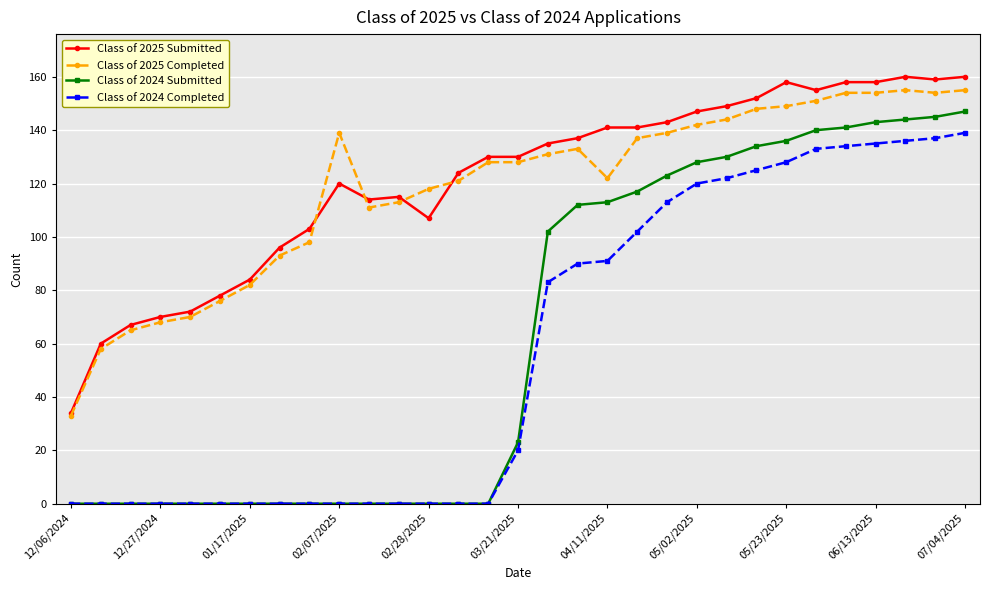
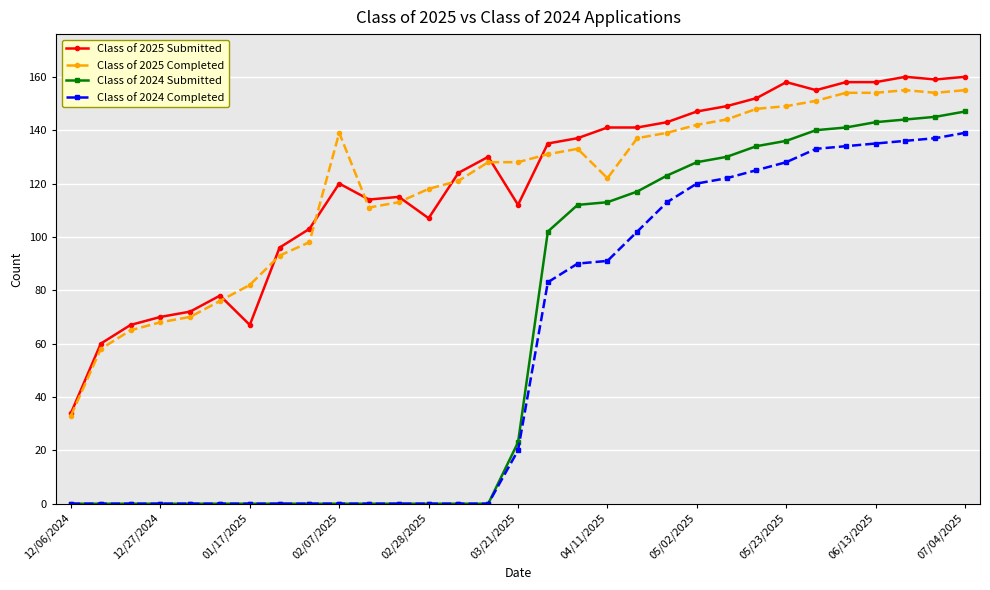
Class of 2025 Submitted, 01/17/2025: 84 -> 67
Class of 2025 Submitted, 03/21/2025: 130 -> 112
